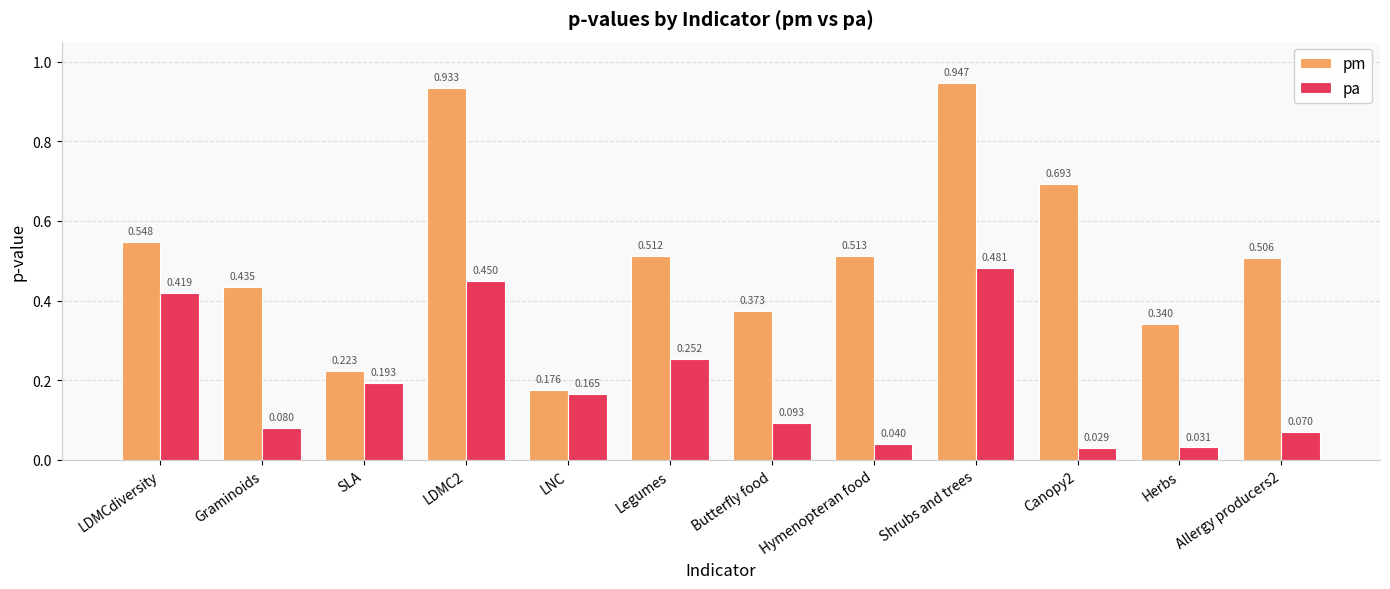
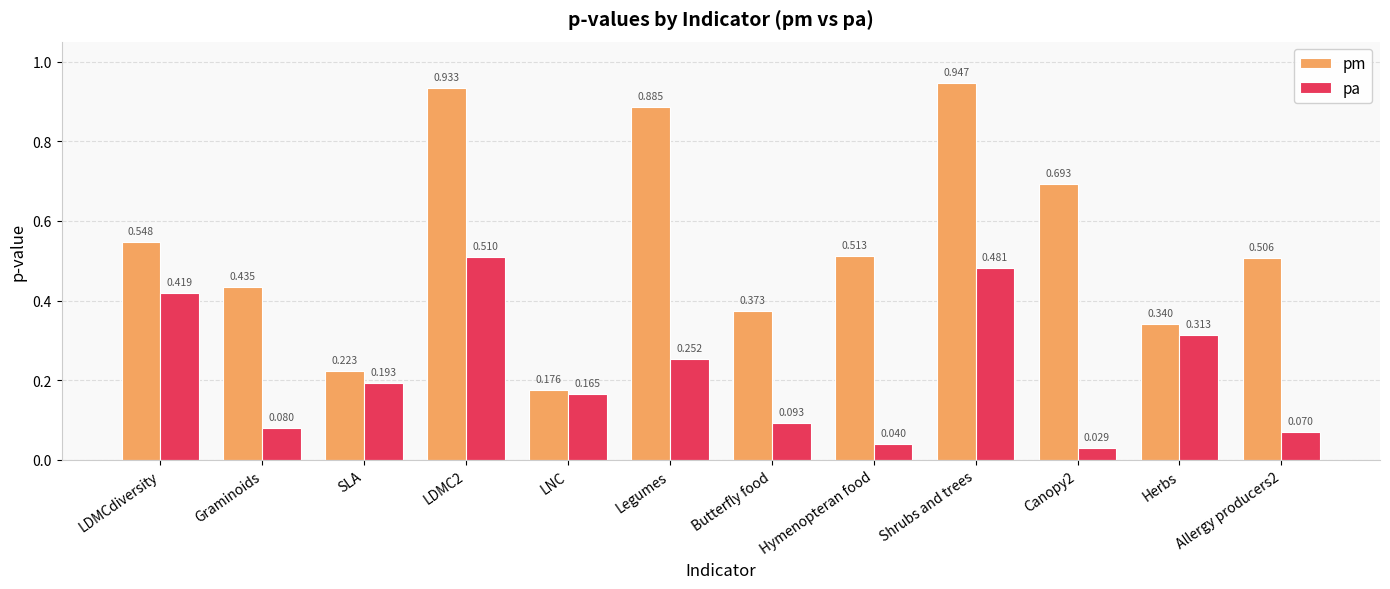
pa, LDMC2: 0.450 -> 0.510
pm, Legumes: 0.512 -> 0.885
pa, Herbs: 0.031 -> 0.313
